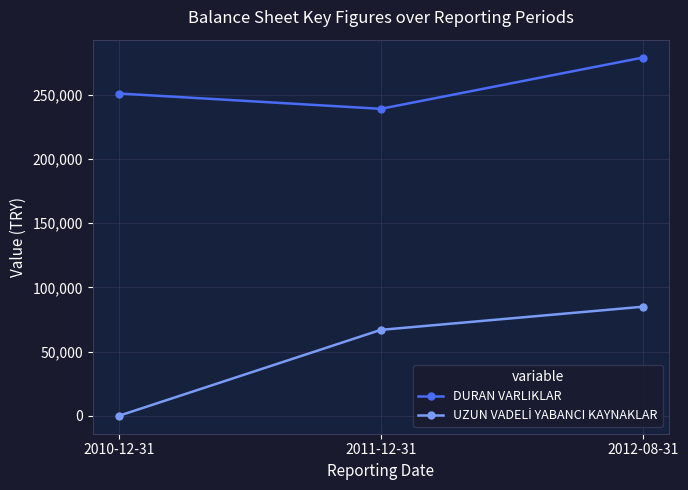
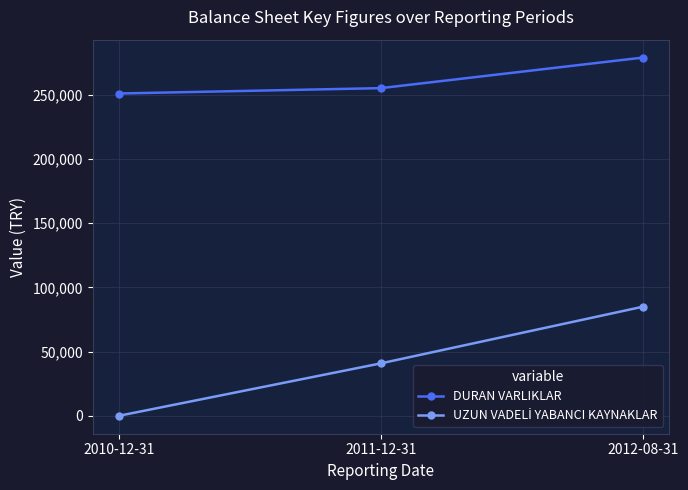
DURAN VARLIKLAR, 2011-12-31: 239,000 -> 255,000
UZUN VADELİ YABANCI KAYNAKLAR, 2011-12-31: 67,000 -> 41,000
